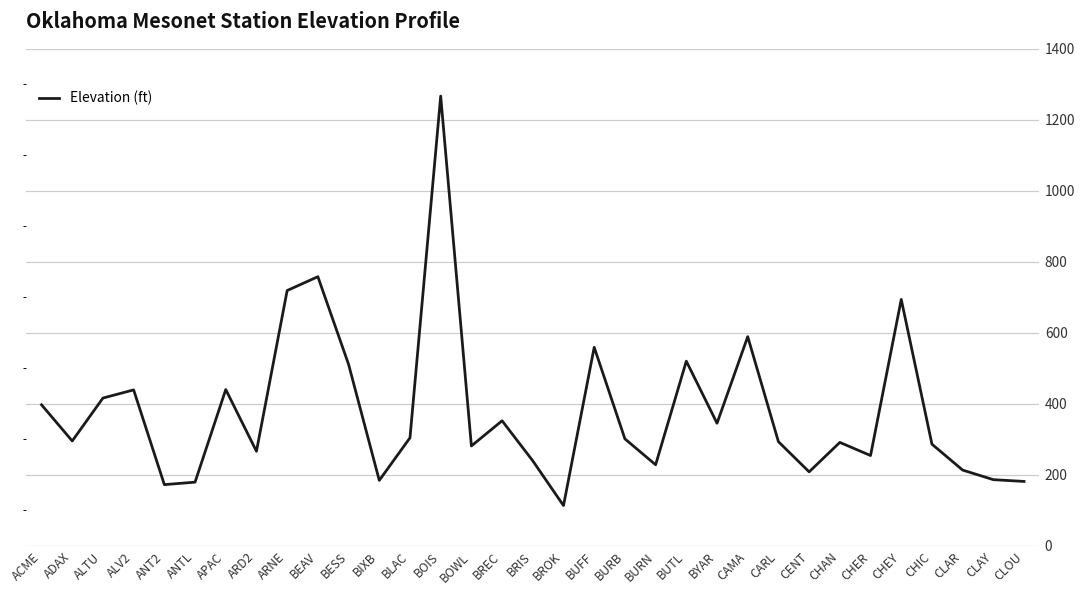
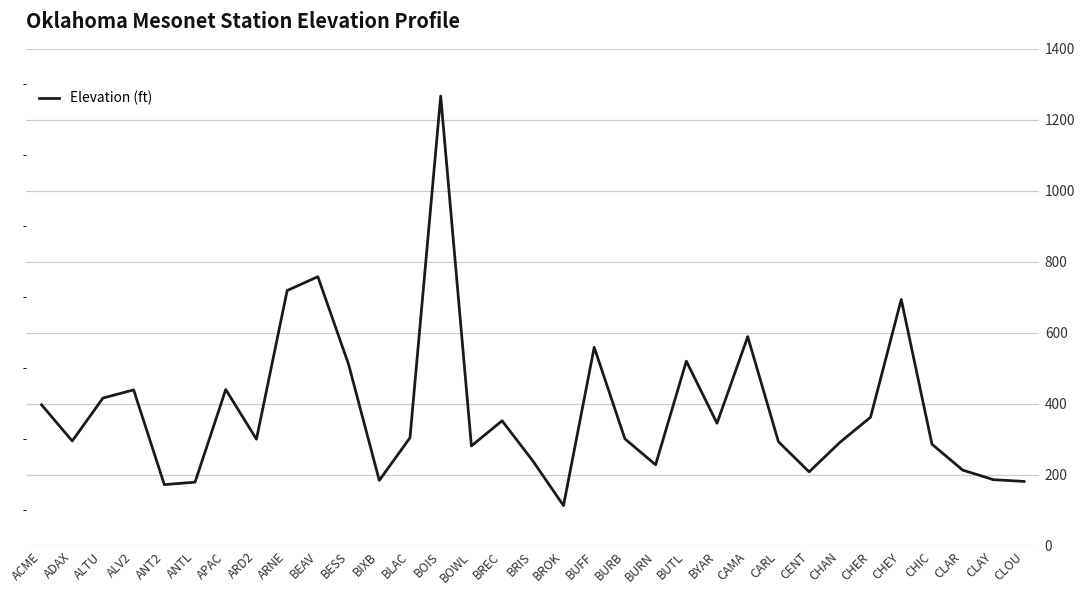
ARD2: 270 -> 300
CHER: 250 -> 360
